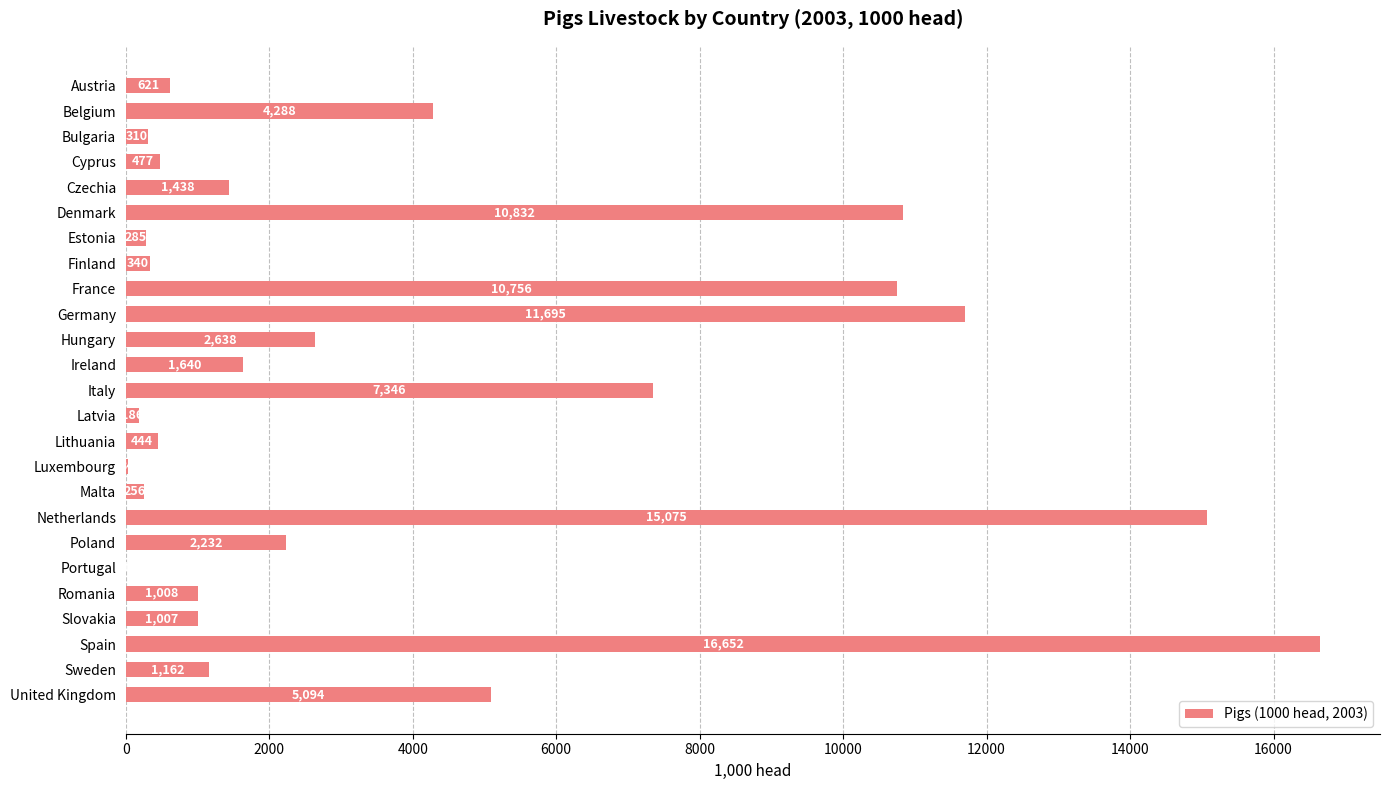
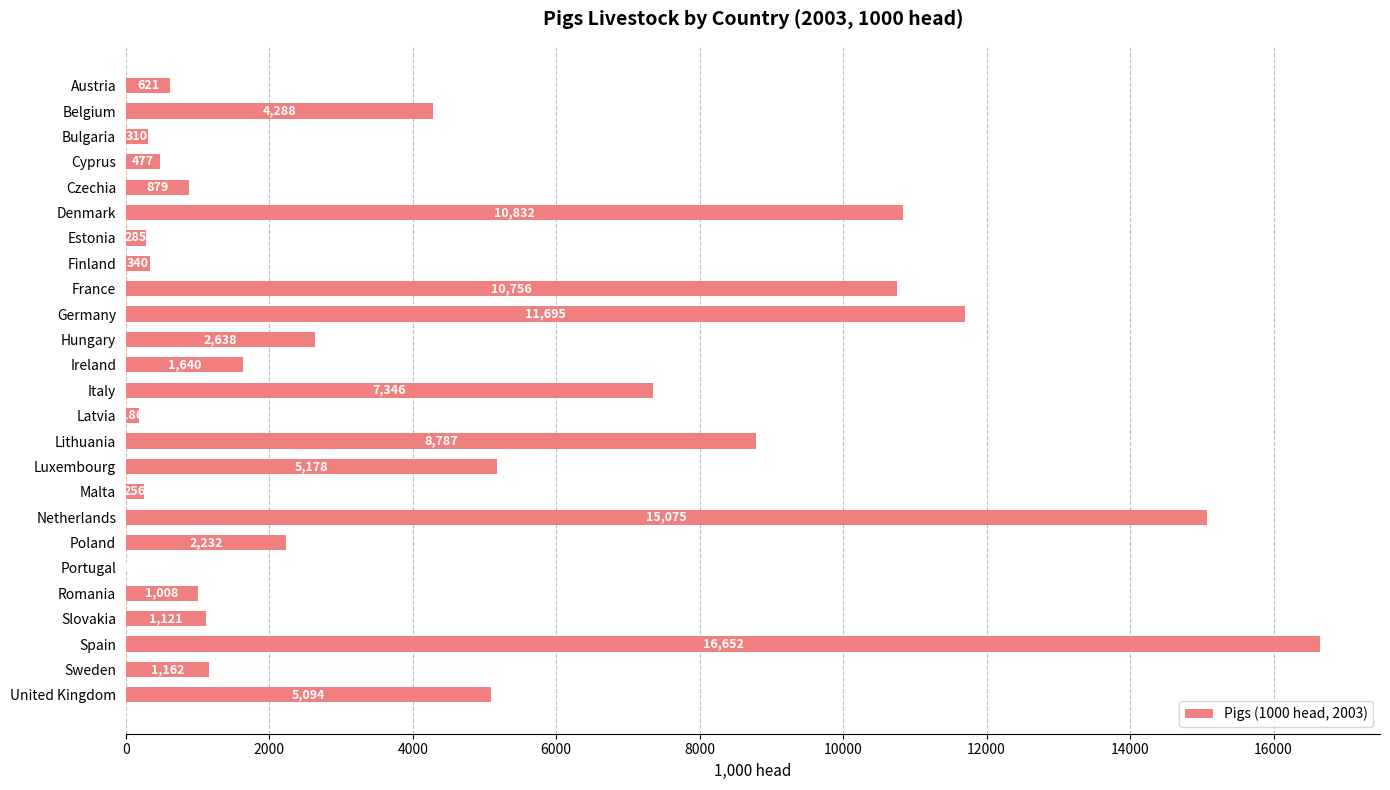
Czechia: 1,438 -> 879
Lithuania: 444 -> 8,787
Luxembourg: 0 -> 5200
Slovakia: 1,007 -> 1,121
